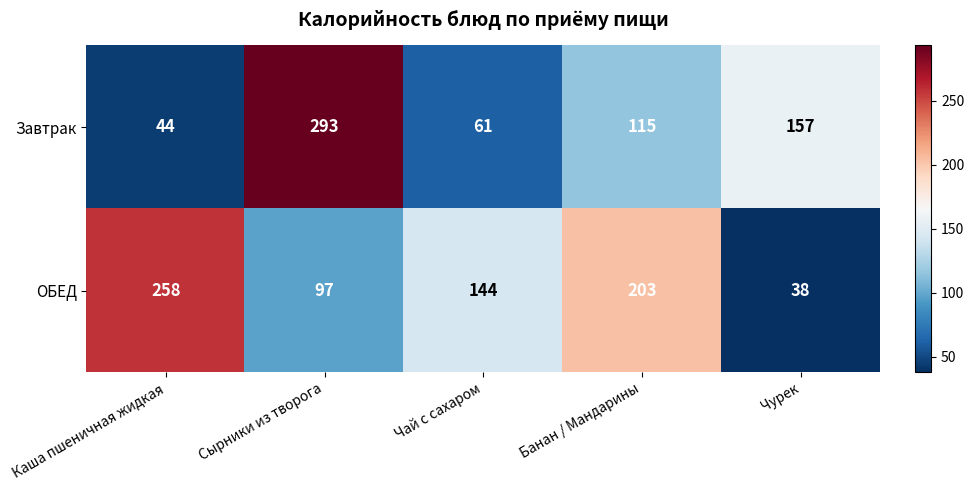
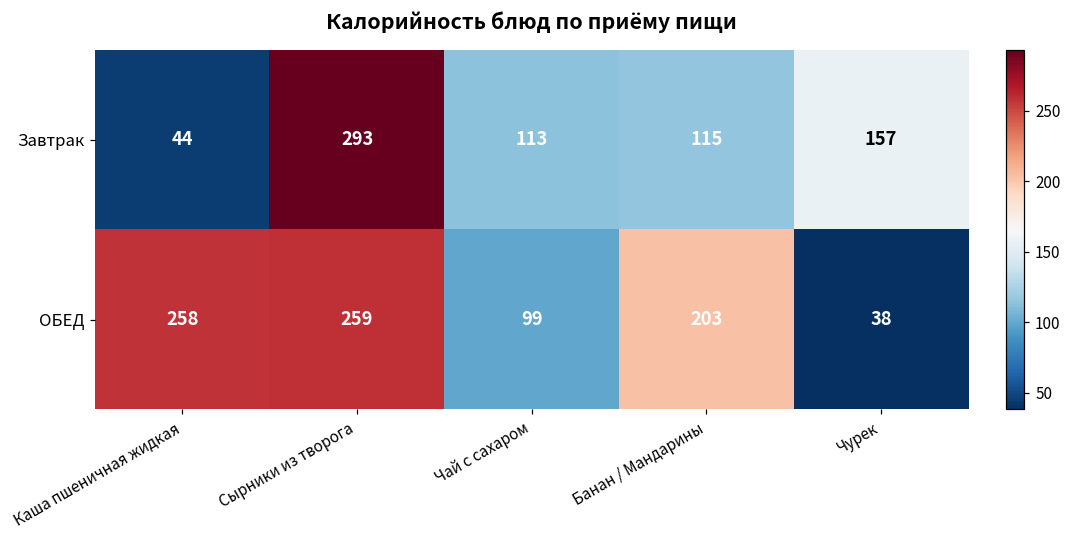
Завтрак, Чай с сахаром: 61 -> 113
ОБЕД, Сырники из творога: 97 -> 259
ОБЕД, Чай с сахаром: 144 -> 99
